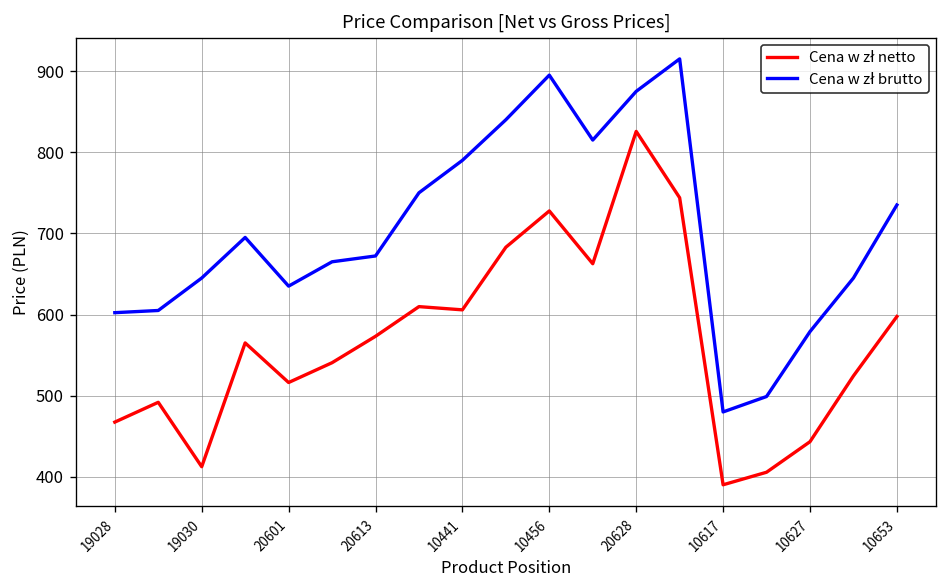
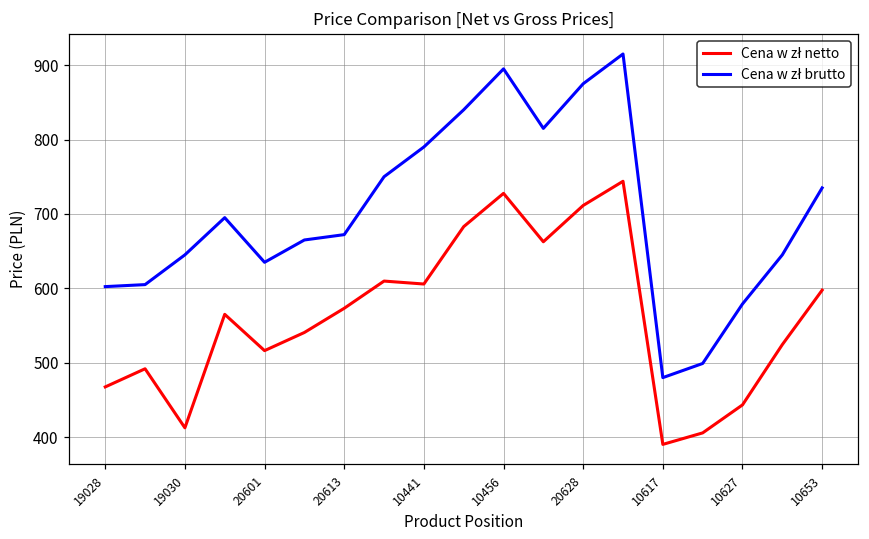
Cena w zł netto, 20628: 830 -> 710
